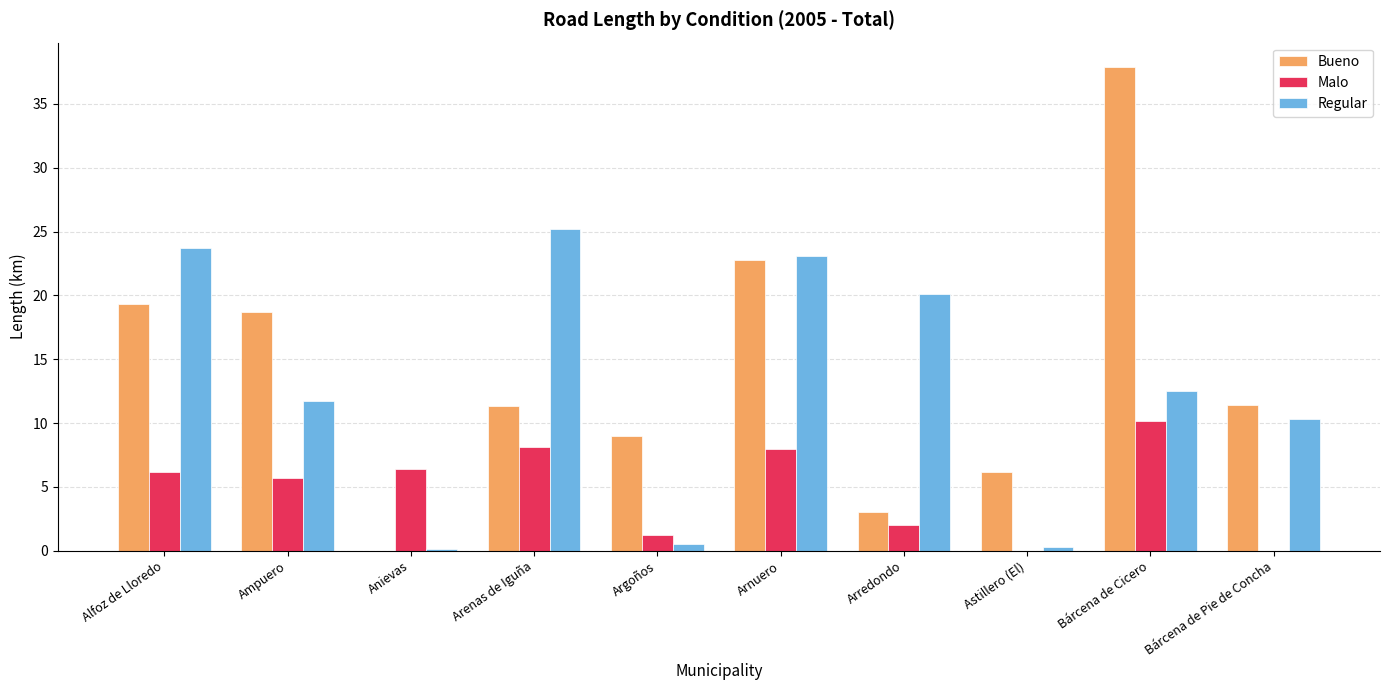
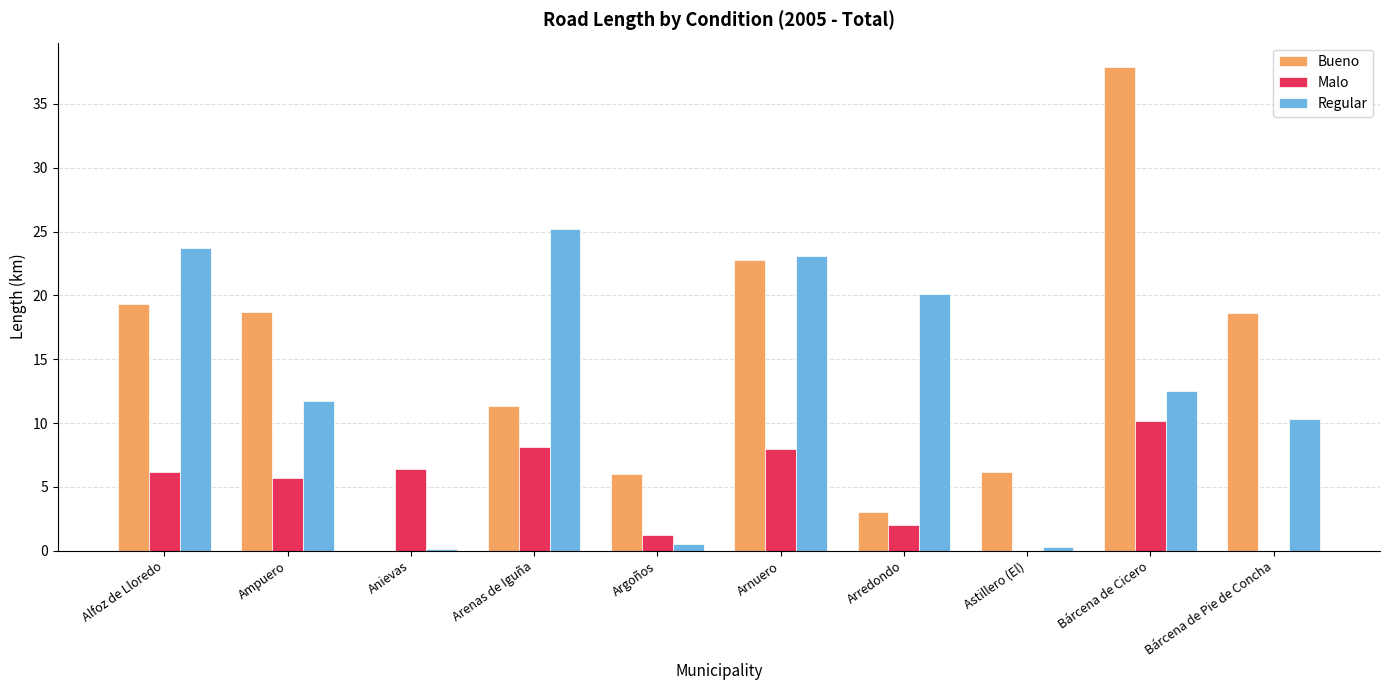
Bueno, Argoños: 9 -> 6
Bueno, Bárcena de Pie de Concha: 11.4 -> 18.6
